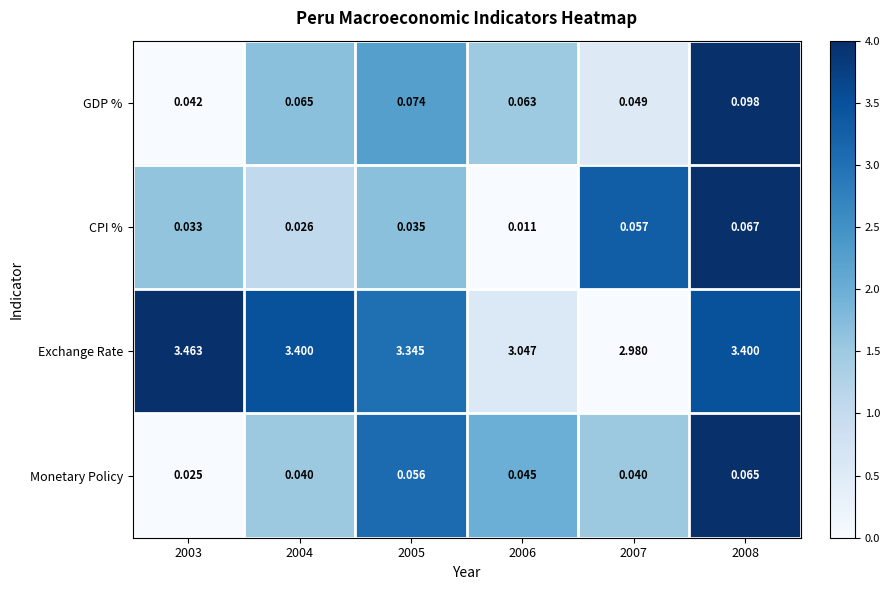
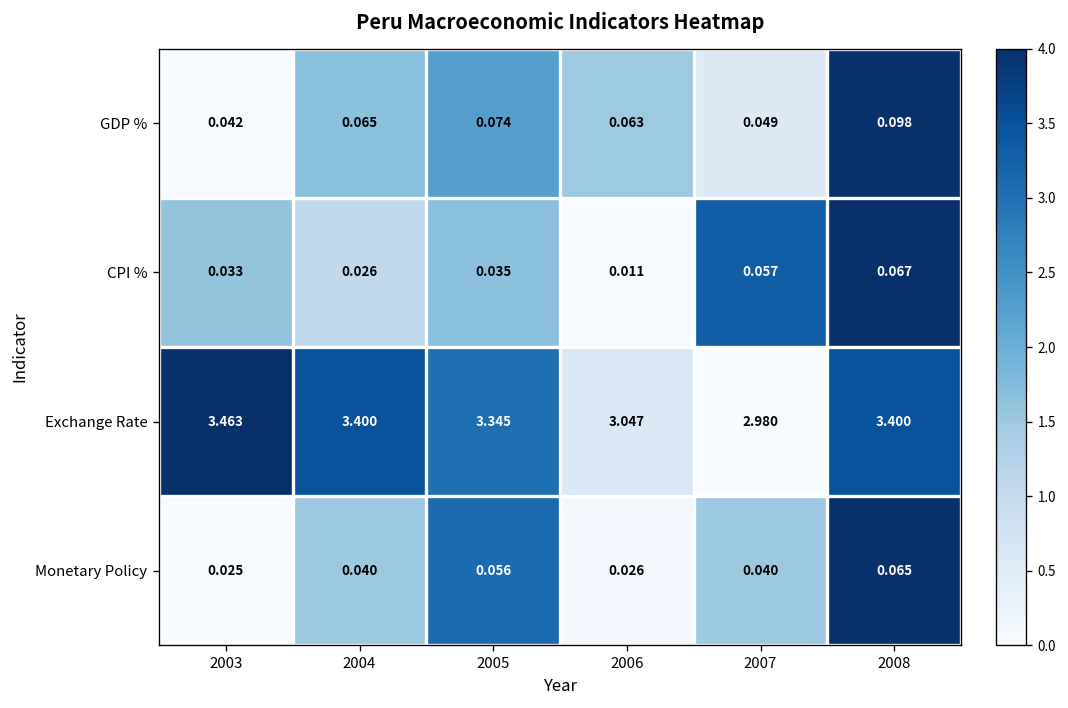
Monetary Policy, 2006: 0.045 -> 0.026
